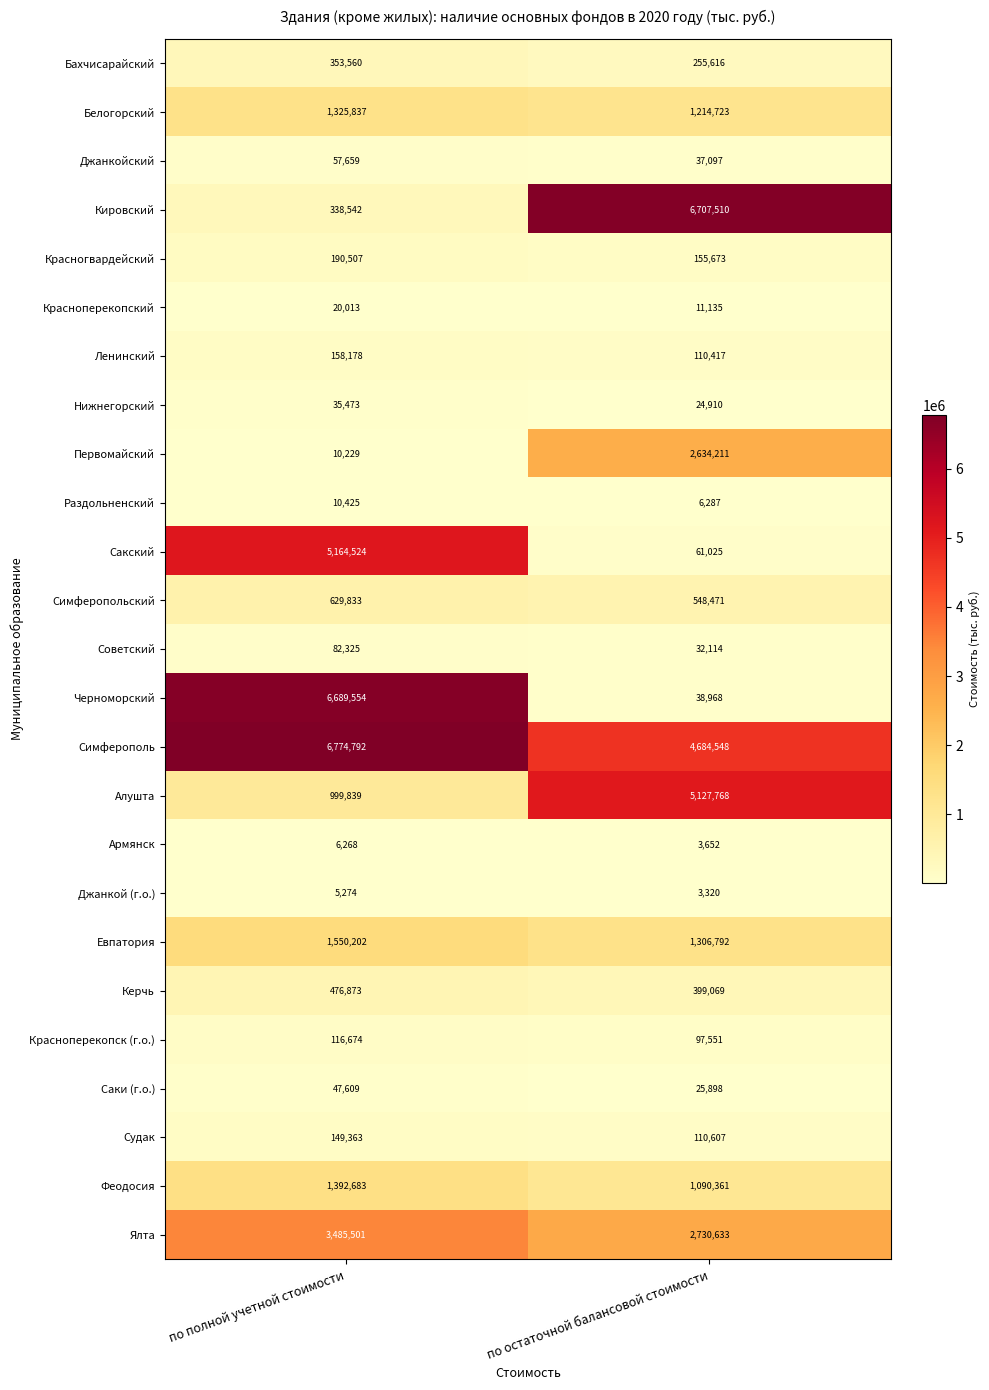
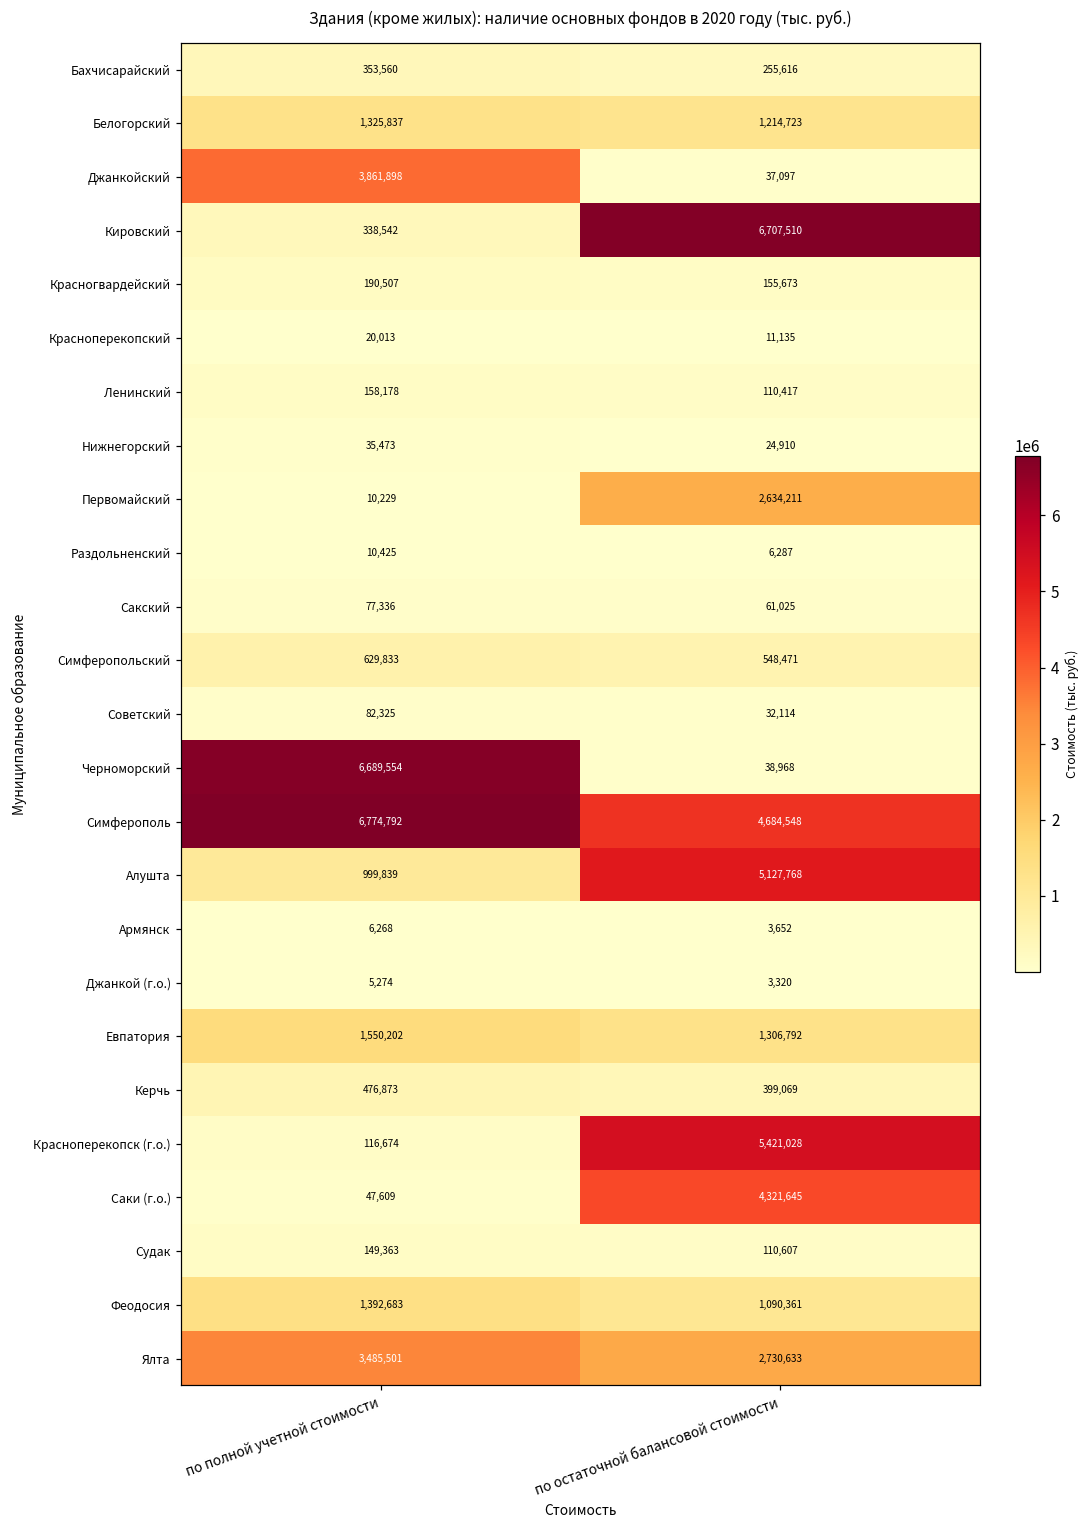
Джанкойский, по полной учетной стоимости: 57,659 -> 3,861,898
Сакский, по полной учетной стоимости: 5,164,524 -> 77,336
Красноперекопск (г.о.), по остаточной балансовой стоимости: 97,551 -> 5,421,028
Саки (г.о.), по остаточной балансовой стоимости: 25,898 -> 4,321,645
